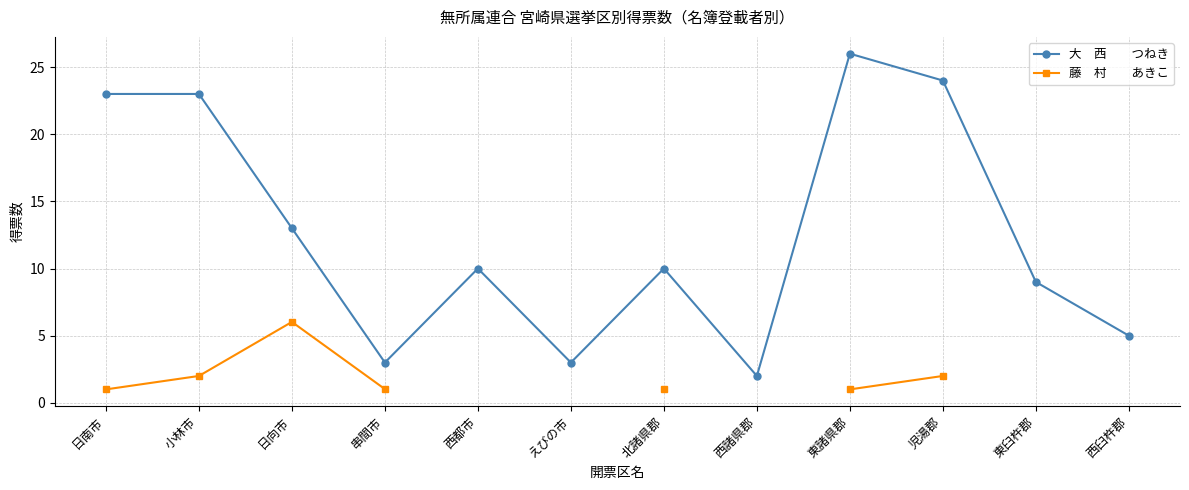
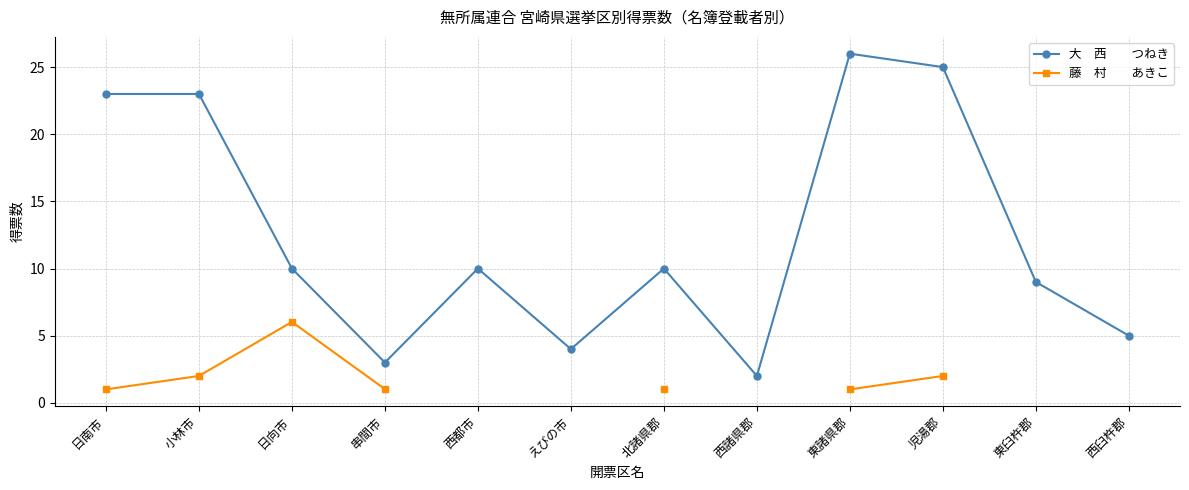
大 西 つねき, 日向市: 13 -> 10
大 西 つねき, えびの市: 3 -> 4
大 西 つねき, 児湯郡: 24 -> 25
